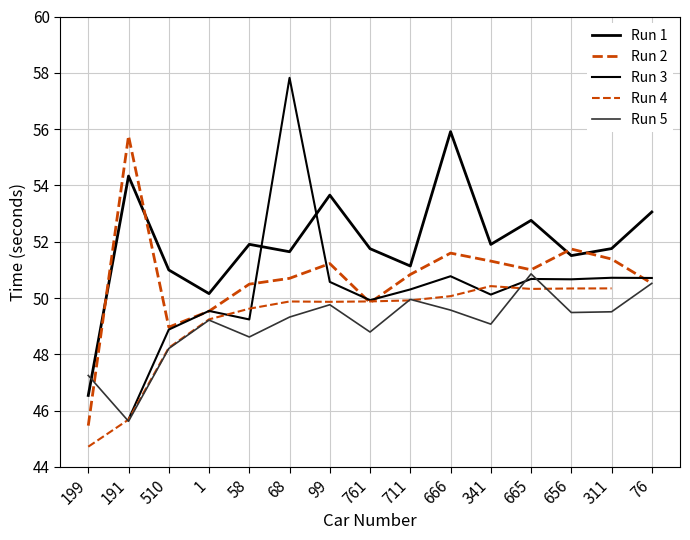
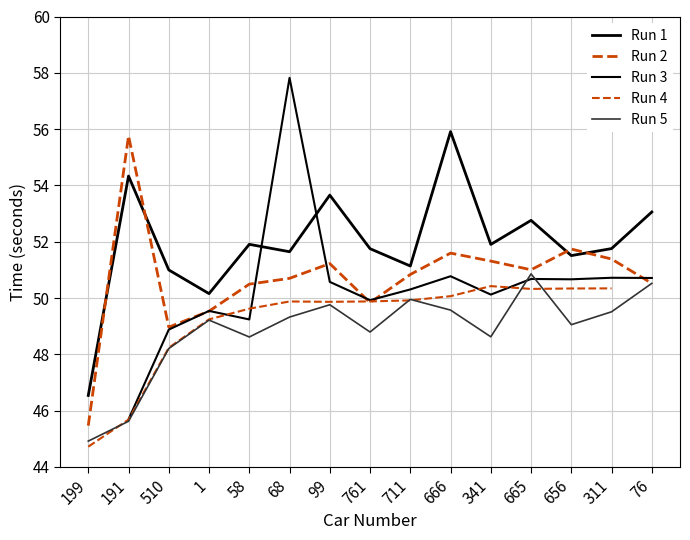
Run 5, 199: 47.3 -> 44.9
Run 5, 341: 49.1 -> 48.6
Run 5, 656: 49.5 -> 49.1
